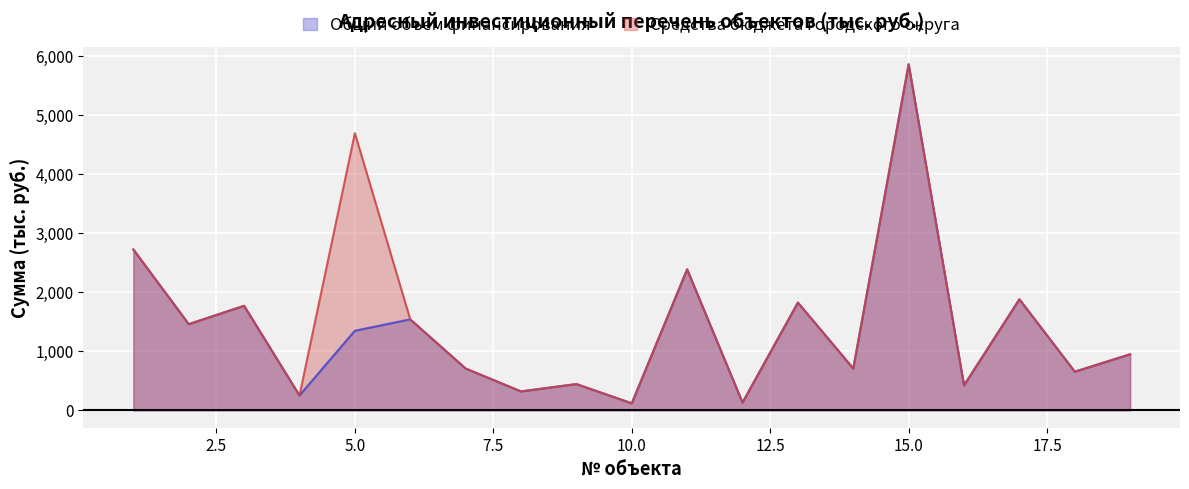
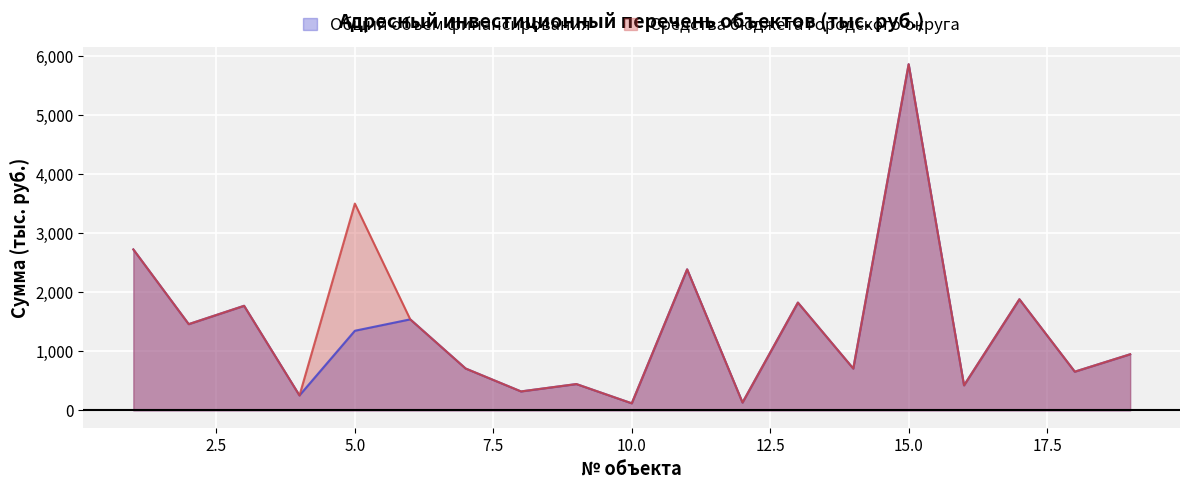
Средства бюджета городского округа, 5.0: 4,700 -> 3,500
